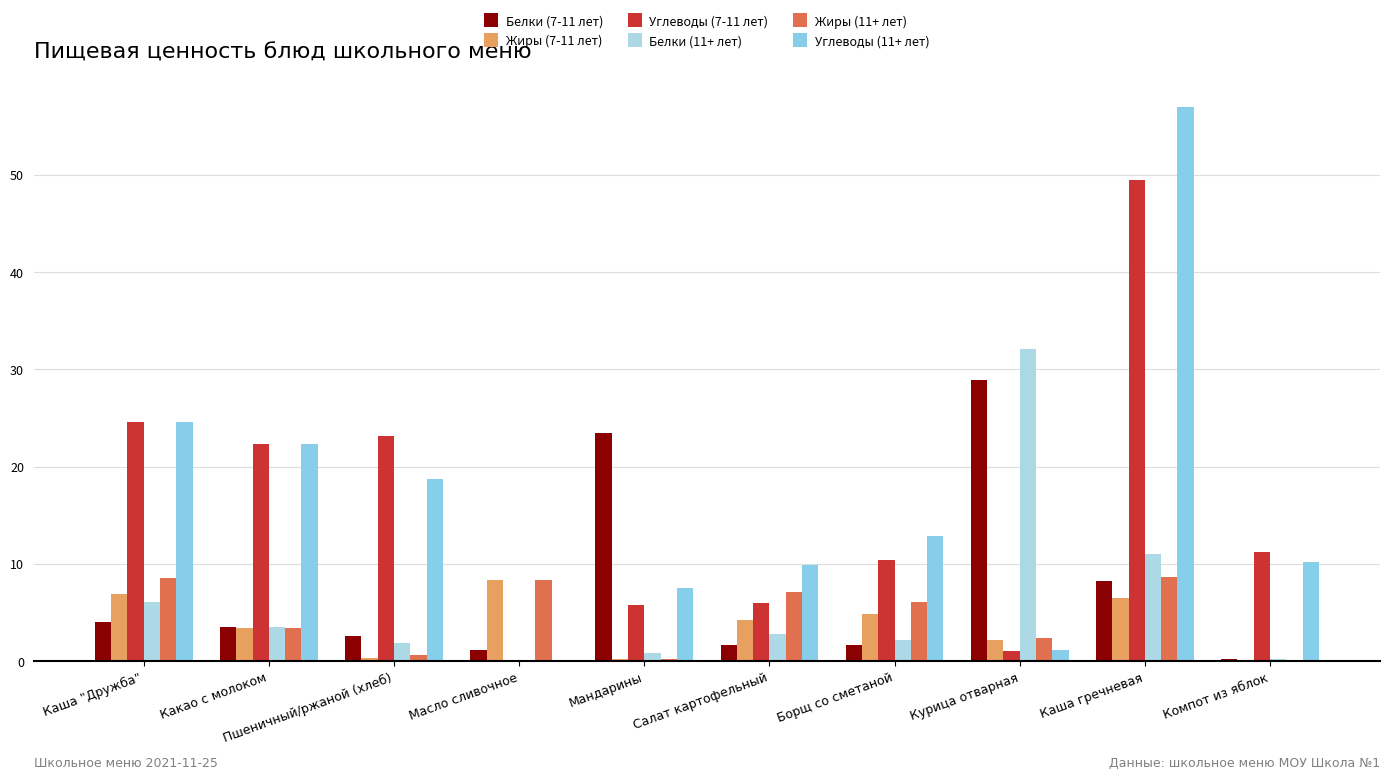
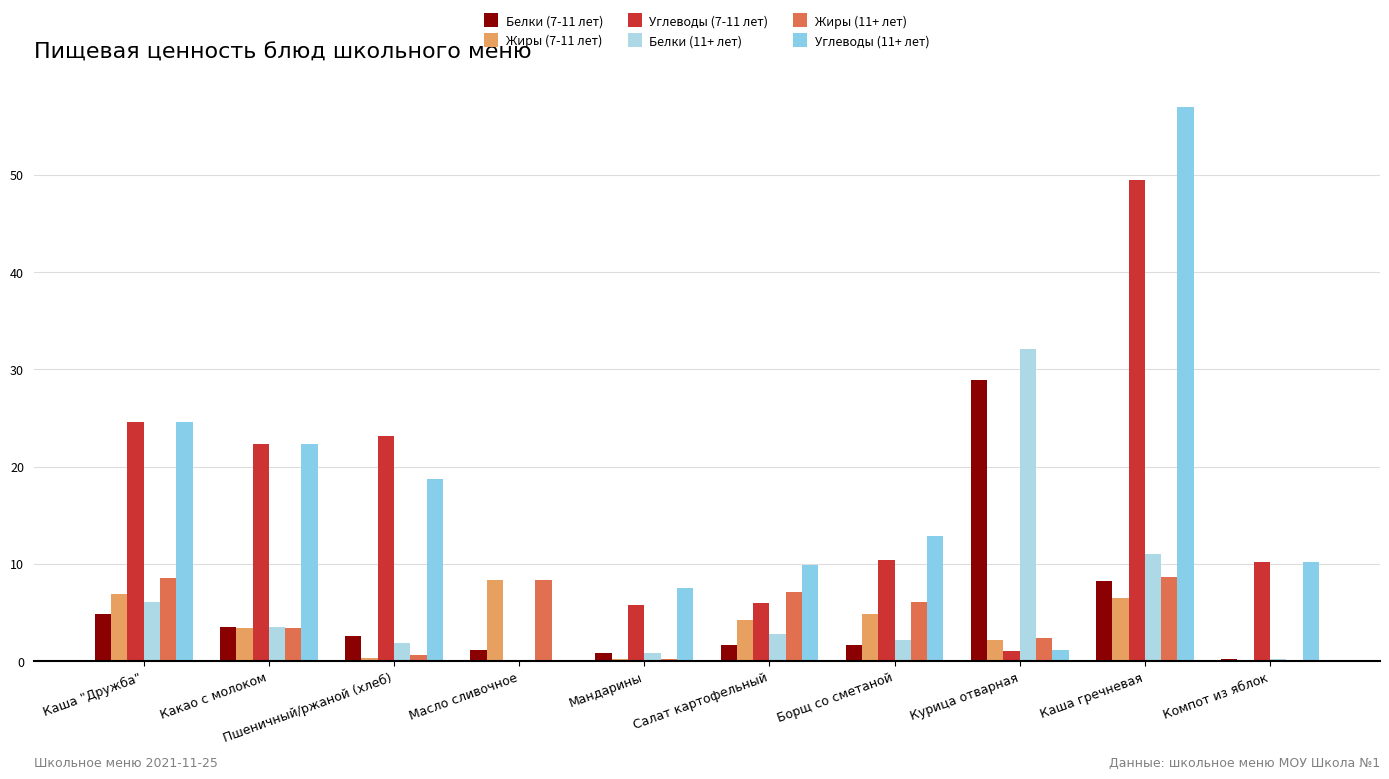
Белки (7-11 лет), Каша "Дружба": 4 -> 5
Белки (7-11 лет), Мандарины: 24 -> 1
Углеводы (7-11 лет), Компот из яблок: 11 -> 10
